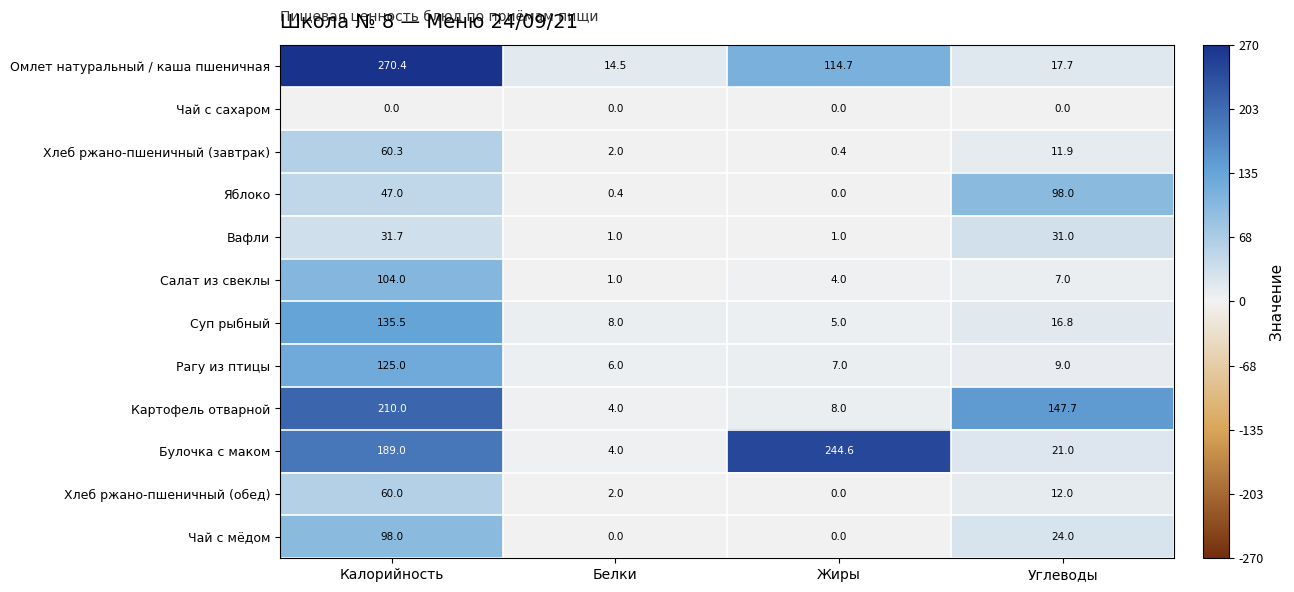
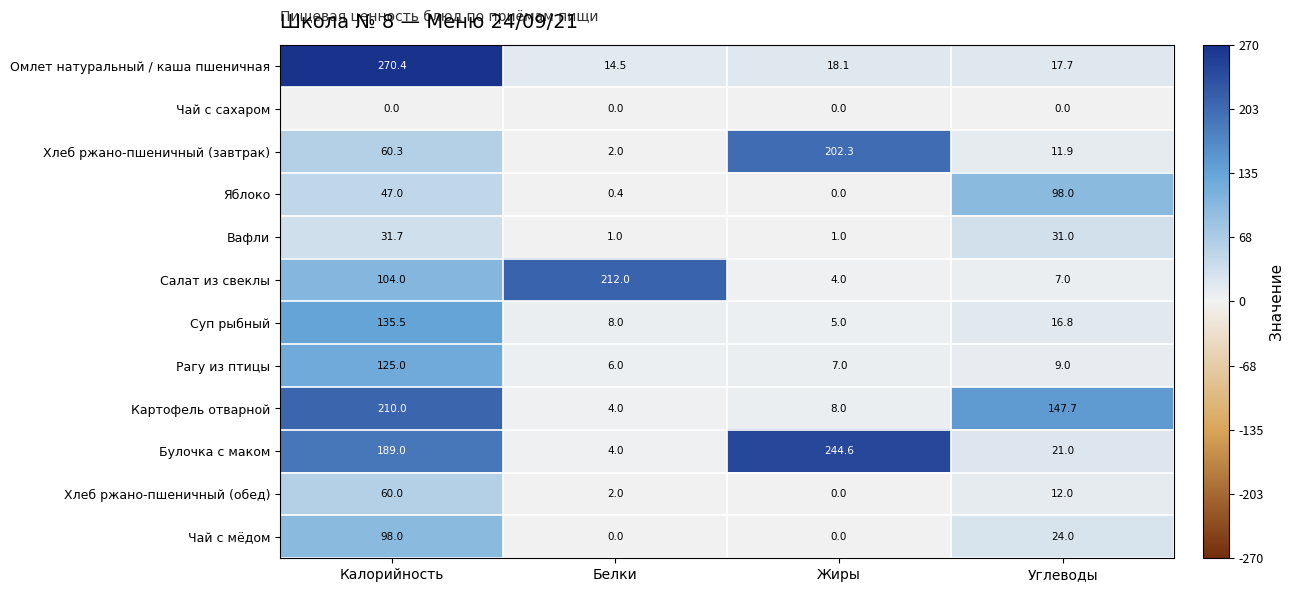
Омлет натуральный / каша пшеничная, Жиры: 114.7 -> 18.1
Хлеб ржано-пшеничный (завтрак), Жиры: 0.4 -> 202.3
Салат из свеклы, Белки: 1.0 -> 212.0
